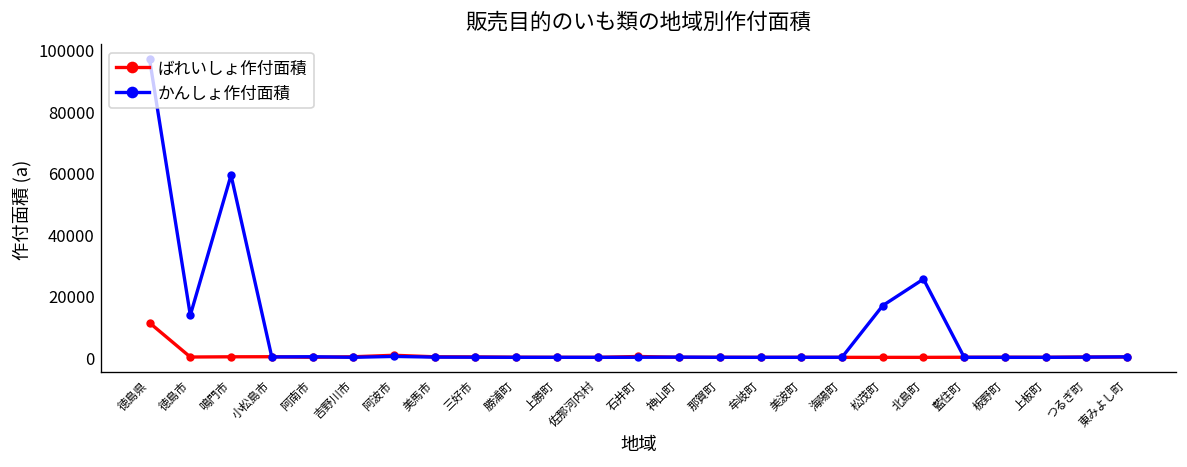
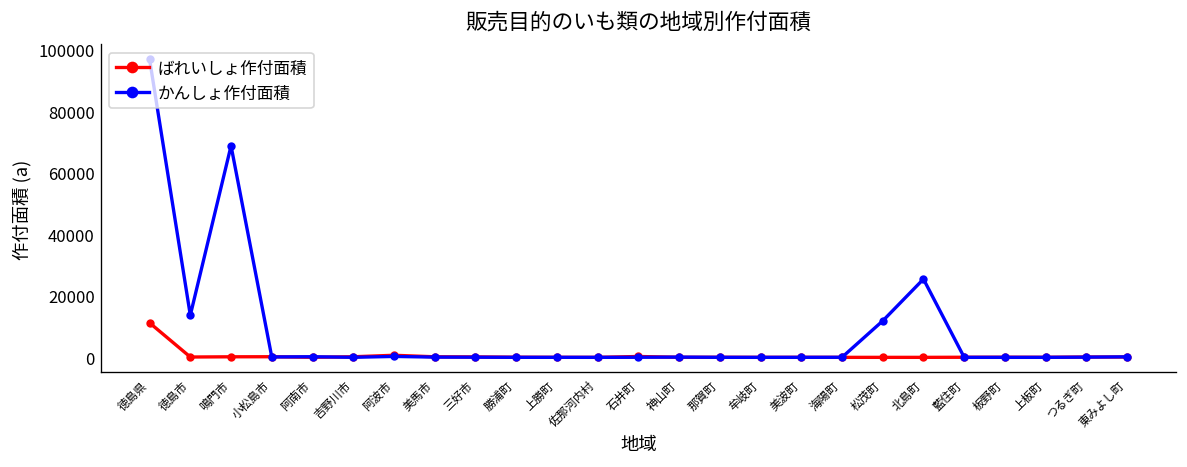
かんしょ作付面積, 鳴門市: 59000 -> 69000
かんしょ作付面積, 松茂町: 17000 -> 12000
